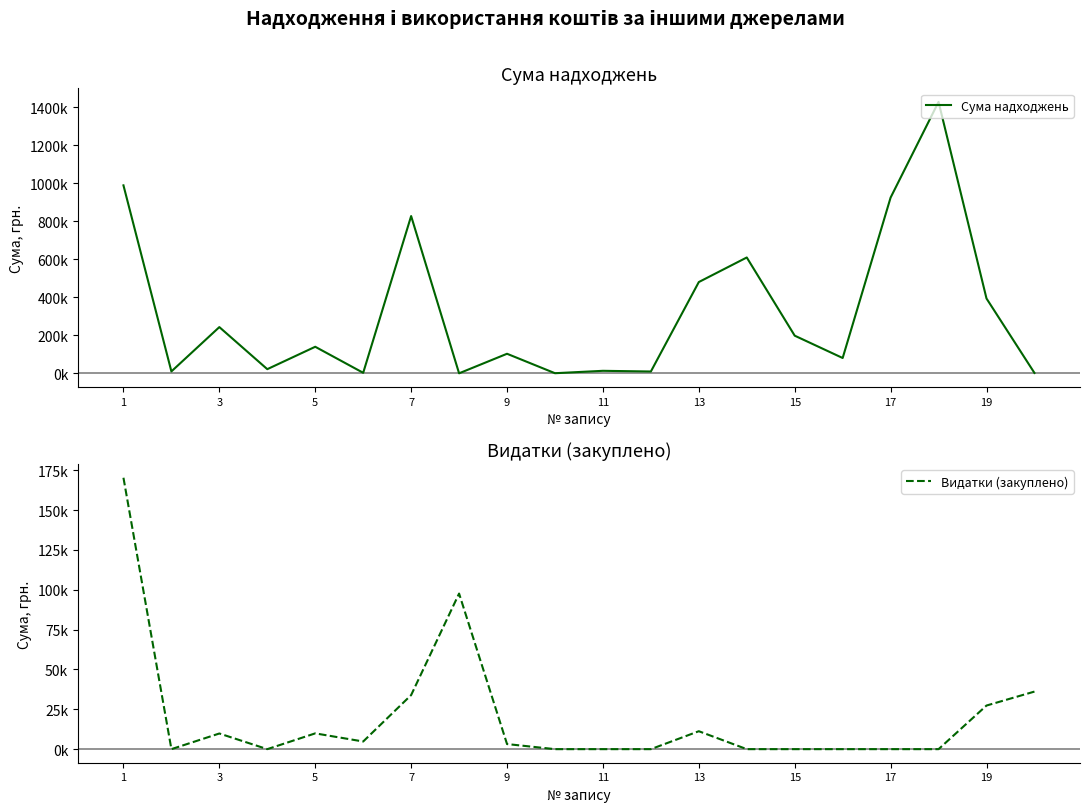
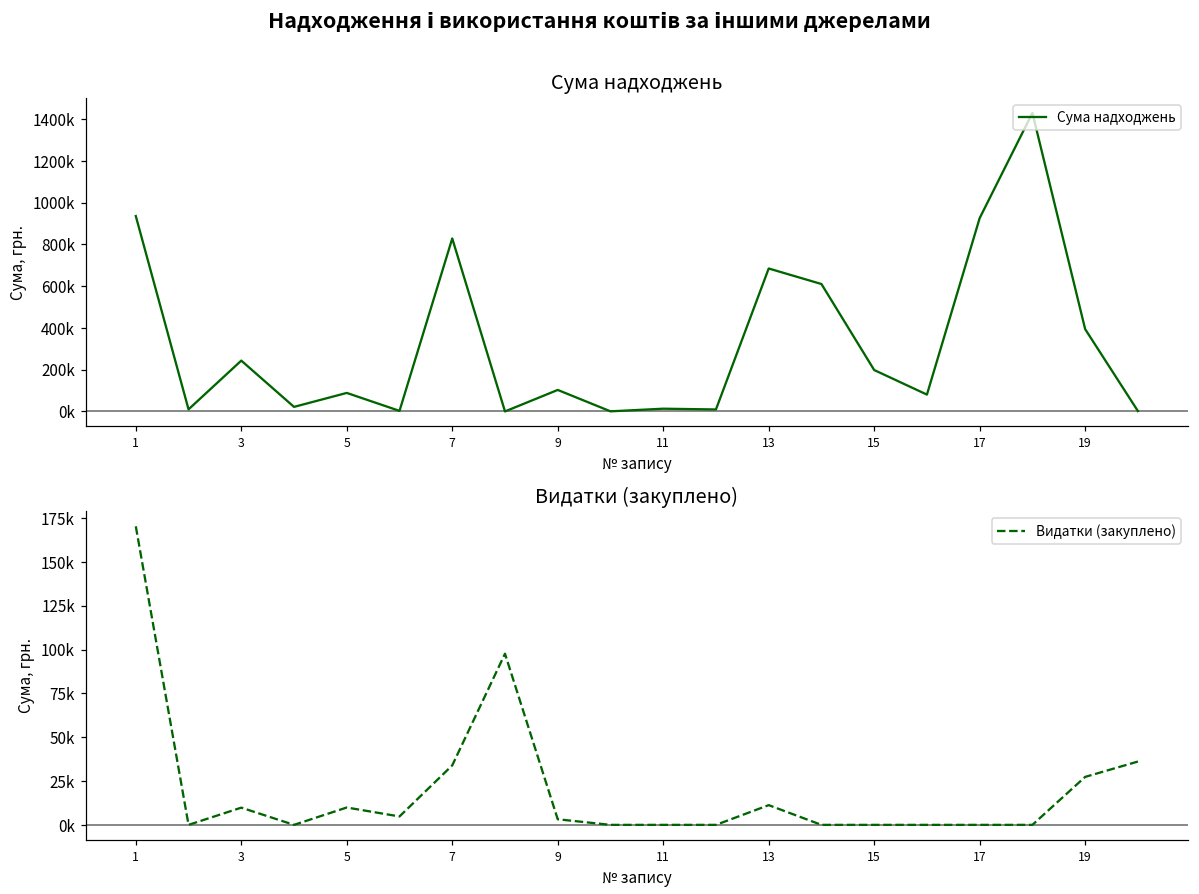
Сума надходжень, 1: 990000 -> 940000
Сума надходжень, 5: 140000 -> 90000
Сума надходжень, 13: 480000 -> 680000
